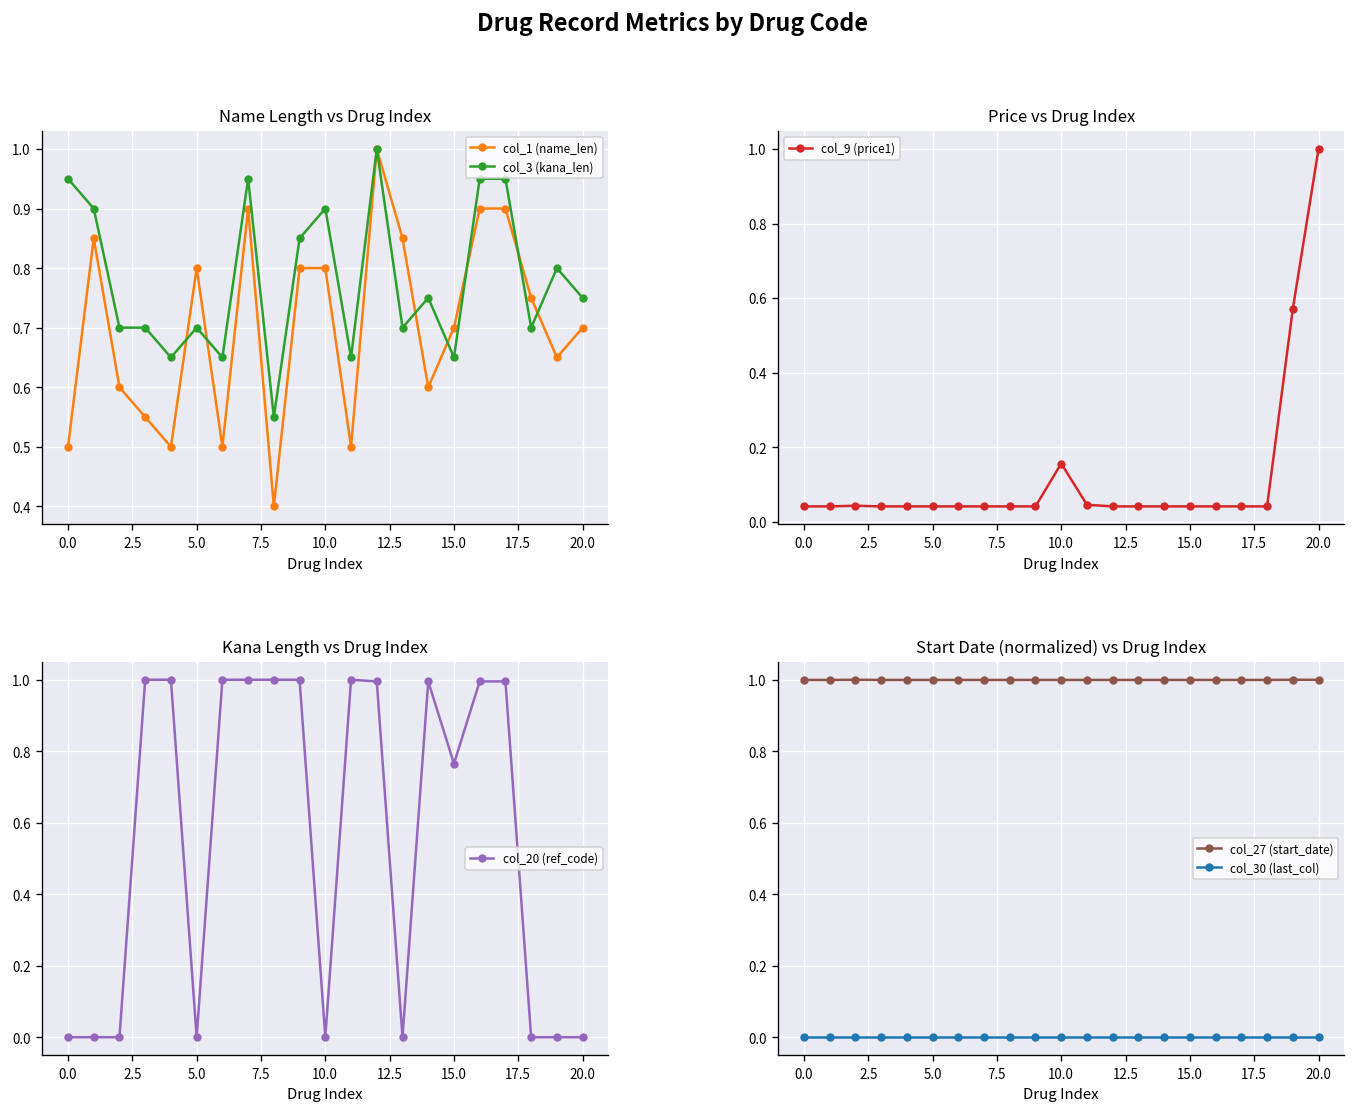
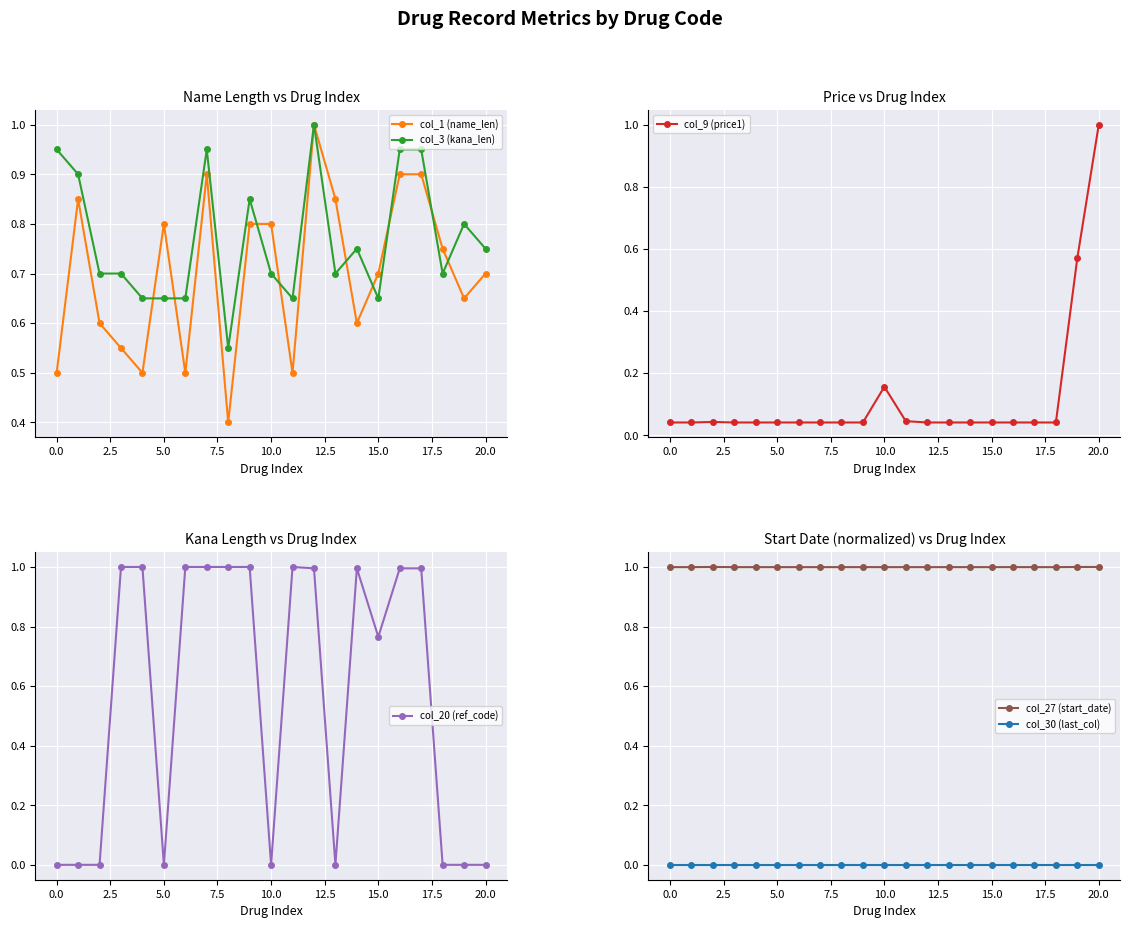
Name Length vs Drug Index, col_3 (kana_len), 5.0: 0.70 -> 0.65
Name Length vs Drug Index, col_3 (kana_len), 10.0: 0.90 -> 0.70
